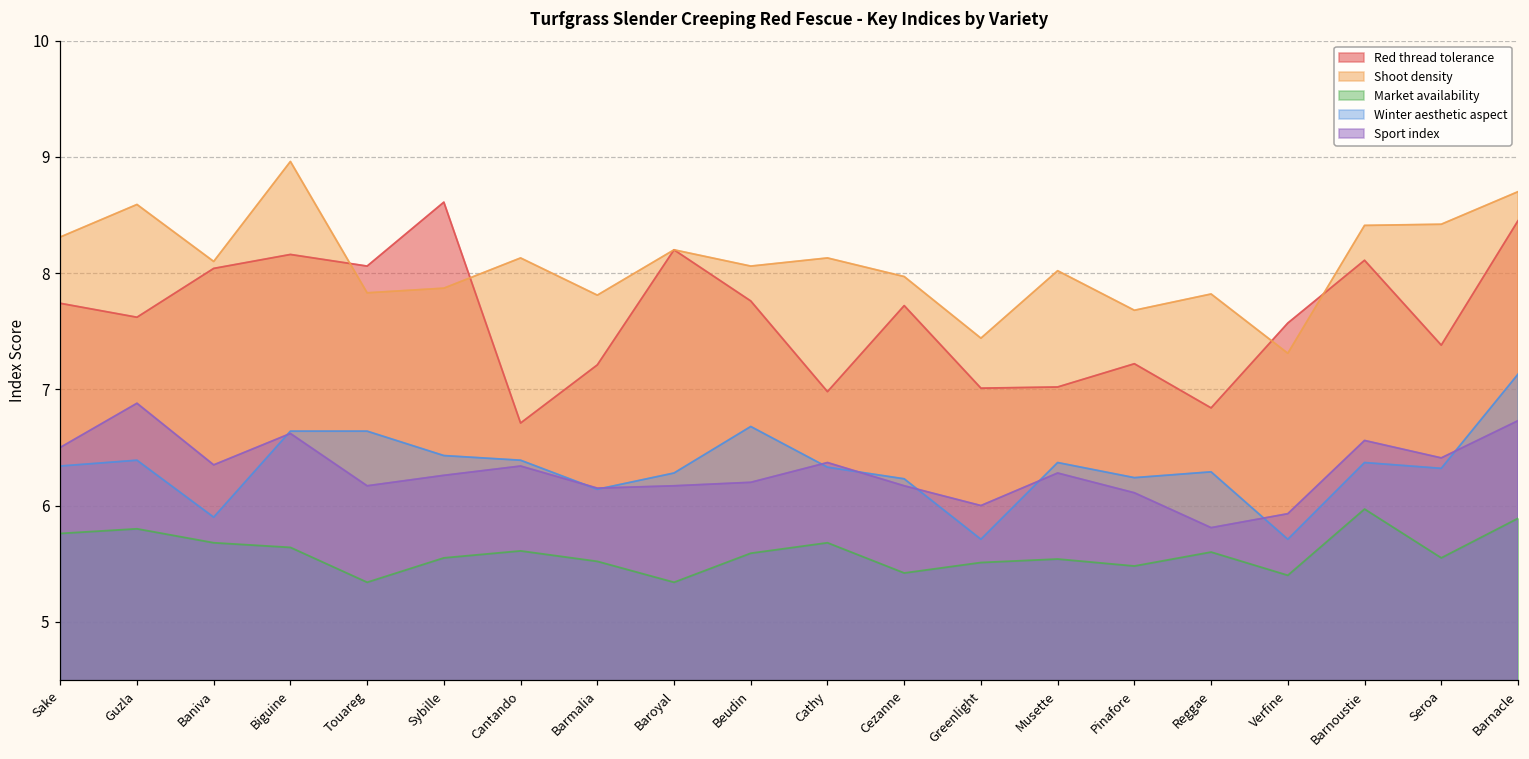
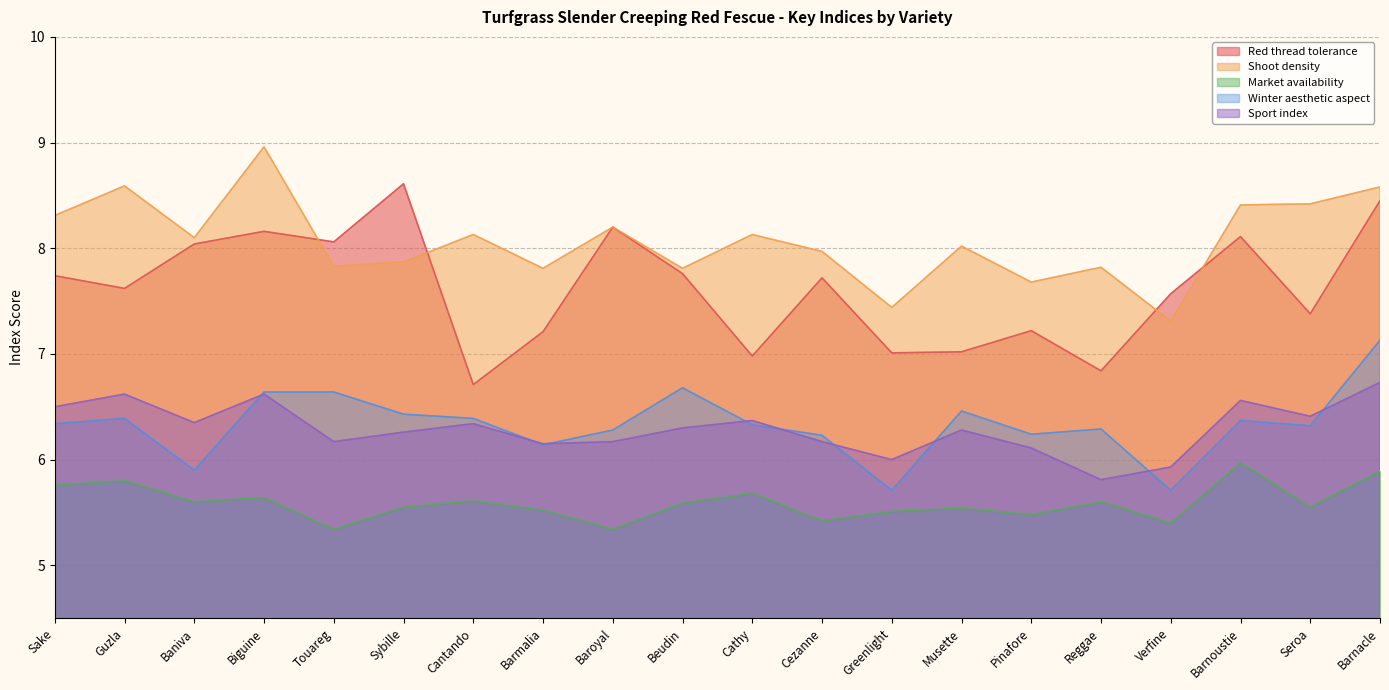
Sport index, Guzla: 6.88 -> 6.62
Market availability, Baniva: 5.68 -> 5.60
Shoot density, Beudin: 8.06 -> 7.81
Sport index, Beudin: 6.2 -> 6.3
Winter aesthetic aspect, Musette: 6.37 -> 6.46
Shoot density, Barnacle: 8.70 -> 8.58
